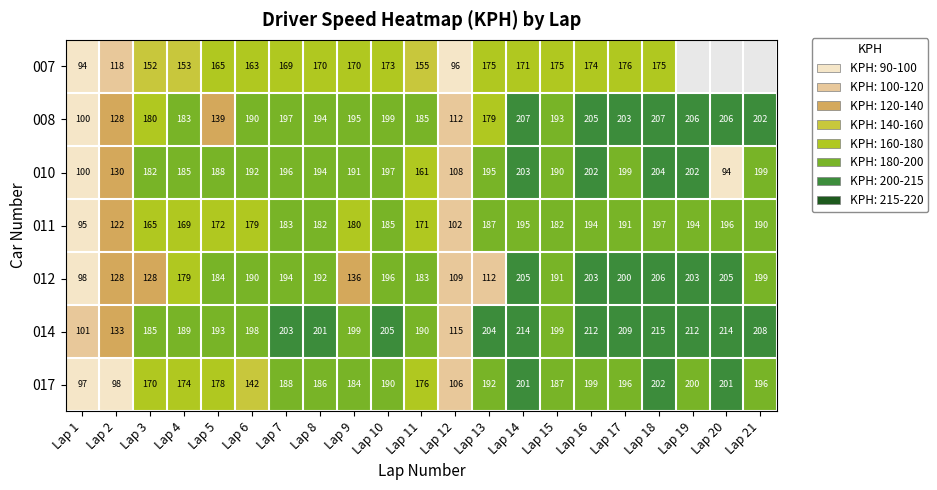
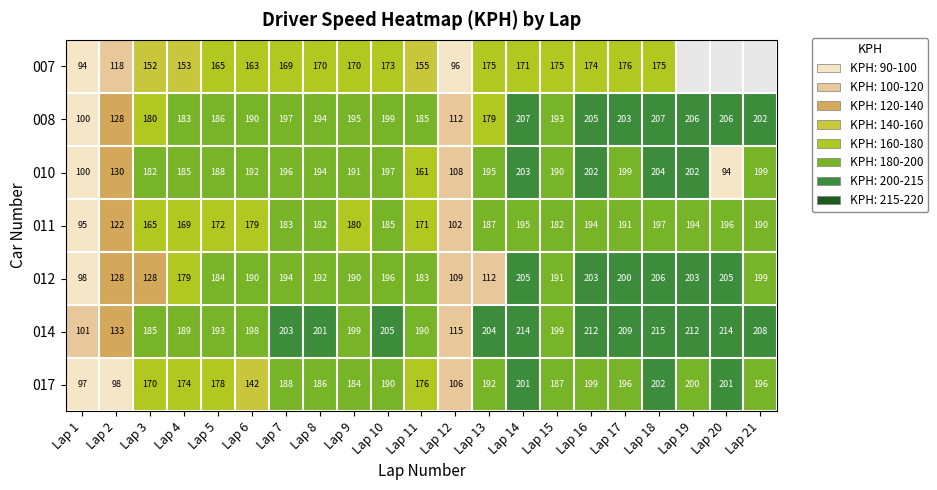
008, Lap 5: 139 -> 186
012, Lap 9: 136 -> 190
